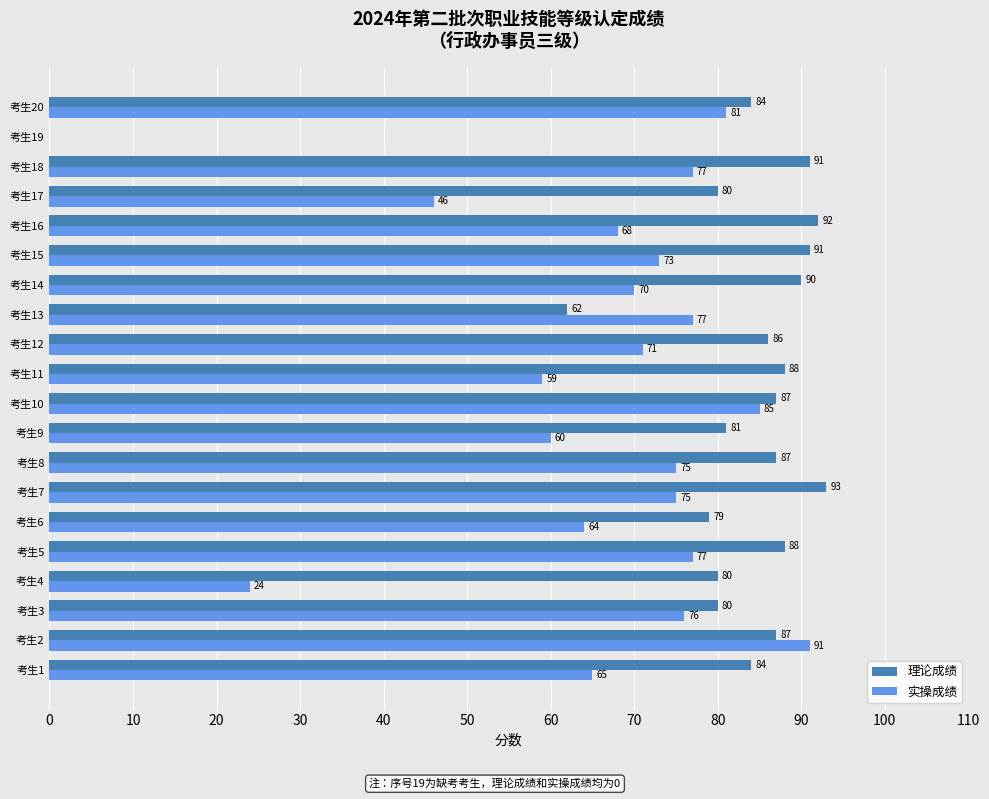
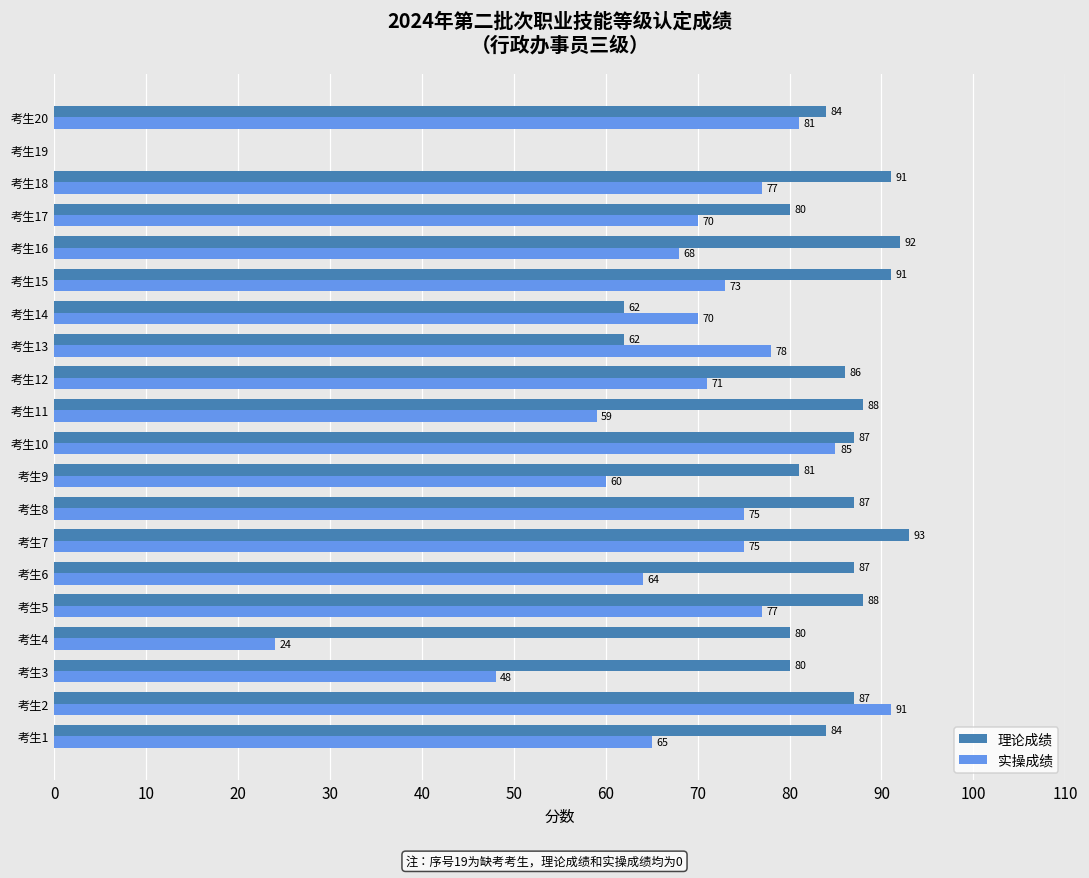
实操成绩, 考生17: 46 -> 70
理论成绩, 考生14: 90 -> 62
实操成绩, 考生13: 77 -> 78
理论成绩, 考生6: 79 -> 87
实操成绩, 考生3: 76 -> 48
